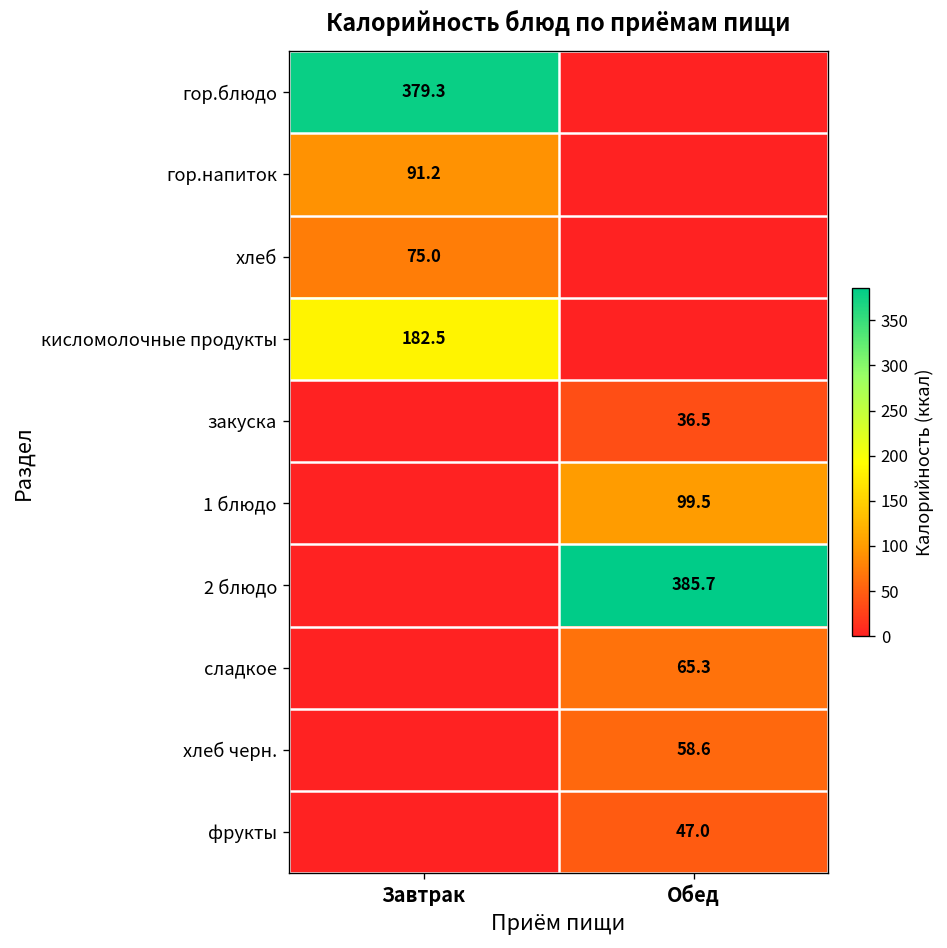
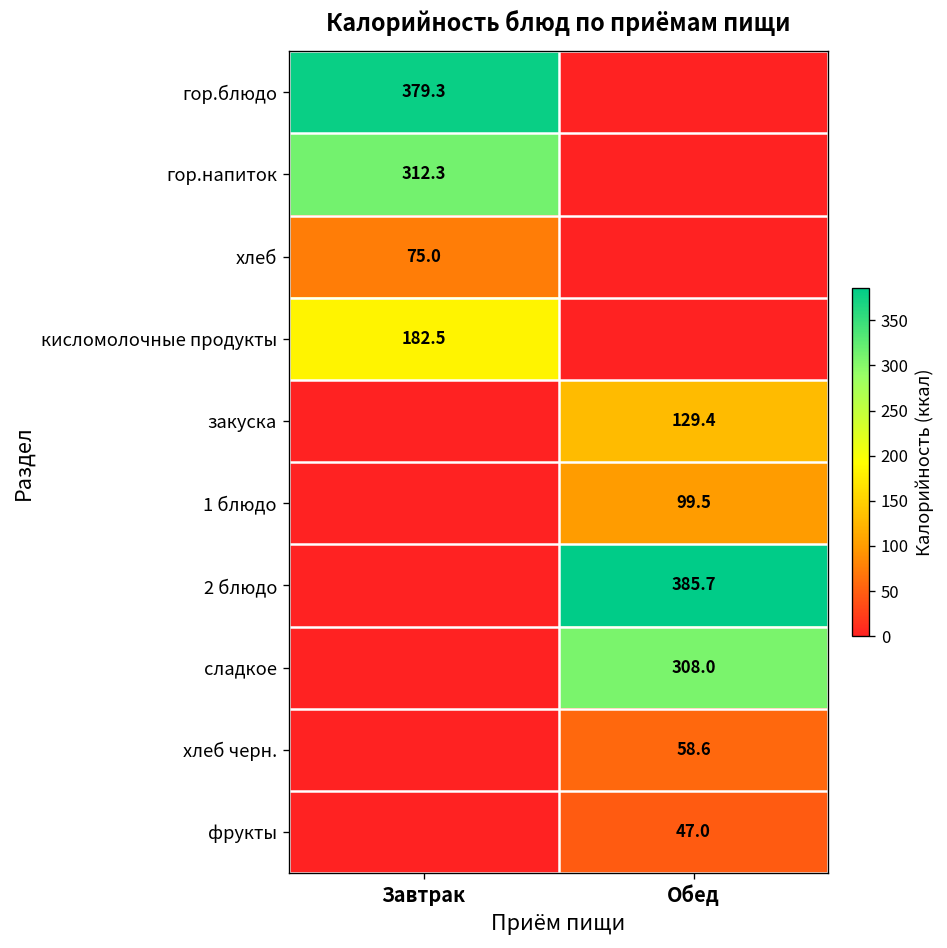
гор.напиток, Завтрак: 91.2 -> 312.3
закуска, Обед: 36.5 -> 129.4
сладкое, Обед: 65.3 -> 308.0
